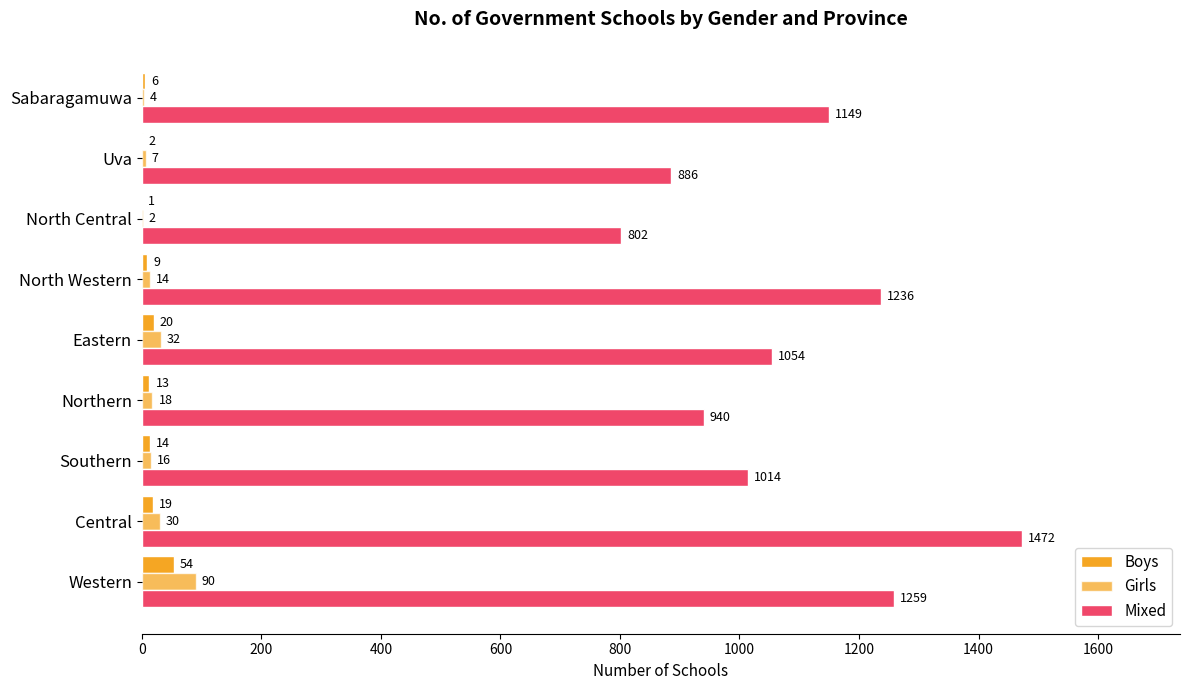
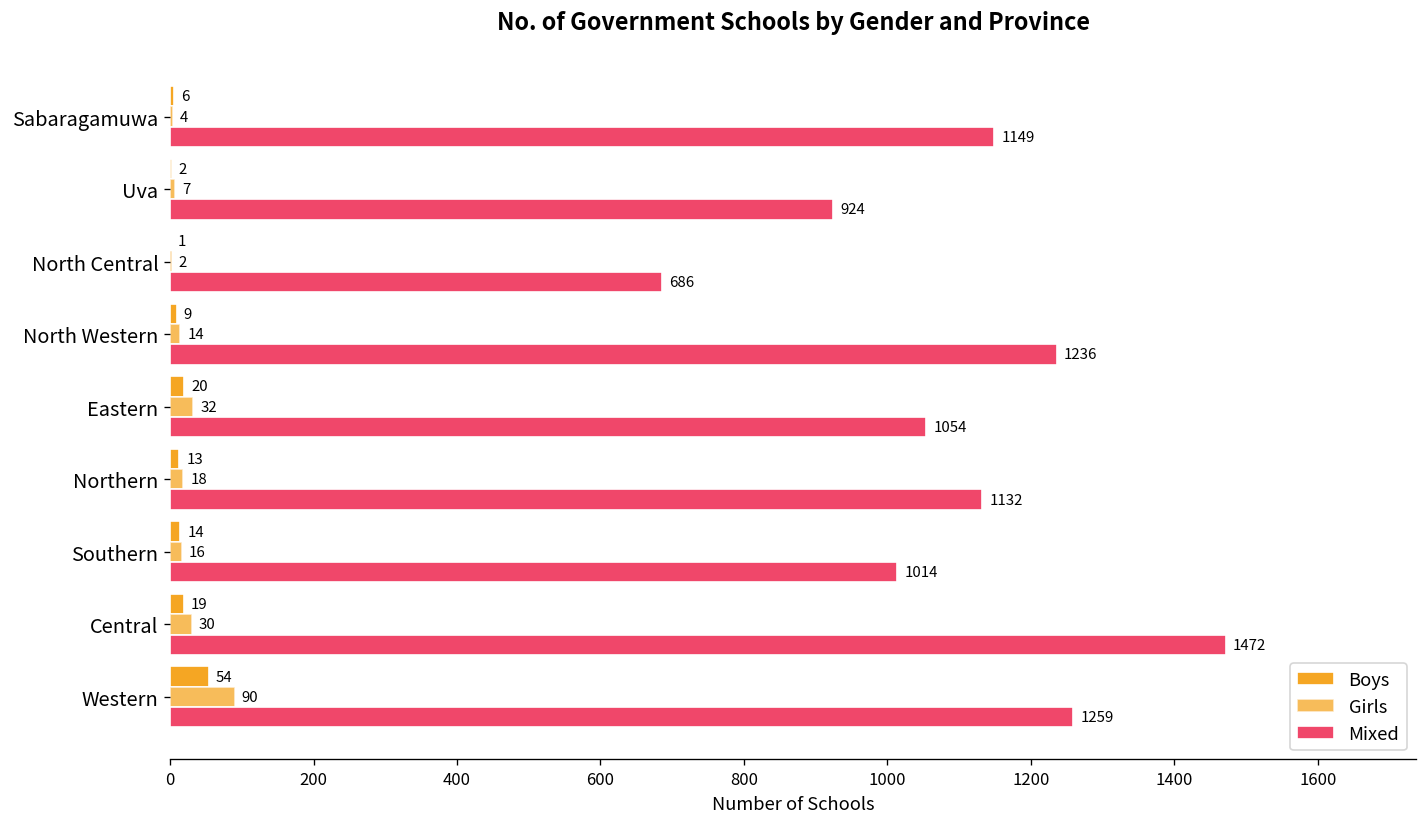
Mixed, Uva: 886 -> 924
Mixed, North Central: 802 -> 686
Mixed, Northern: 940 -> 1132
